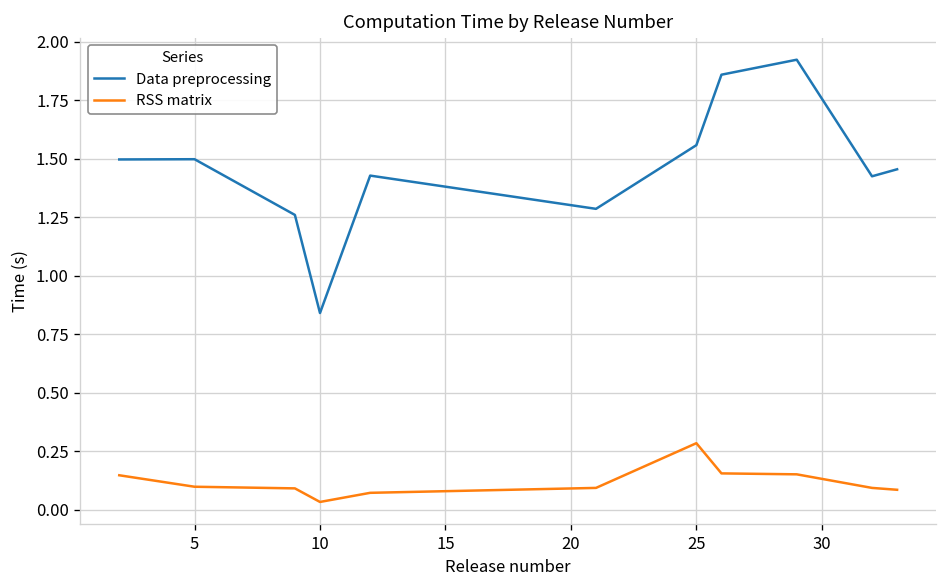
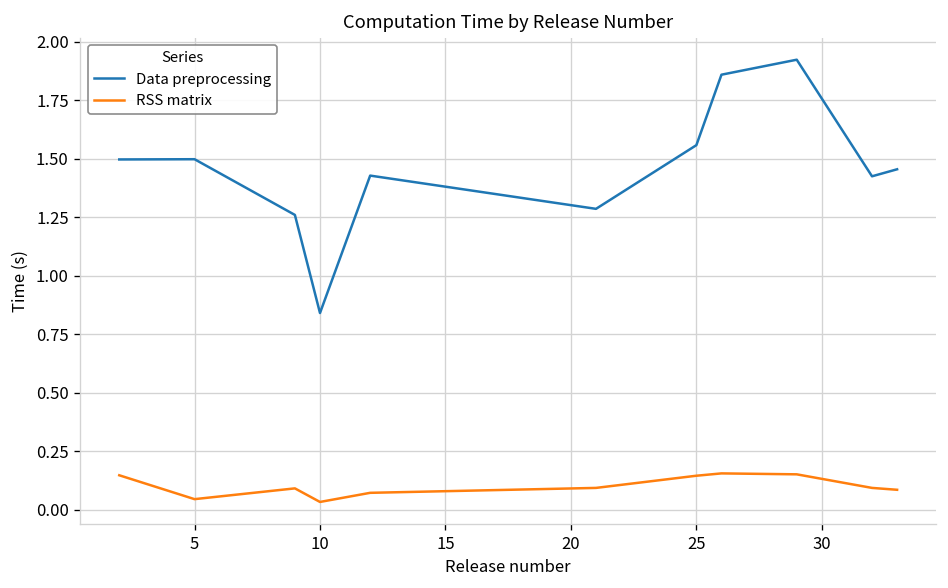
RSS matrix, 5: 0.10 -> 0.05
RSS matrix, 25: 0.29 -> 0.15
